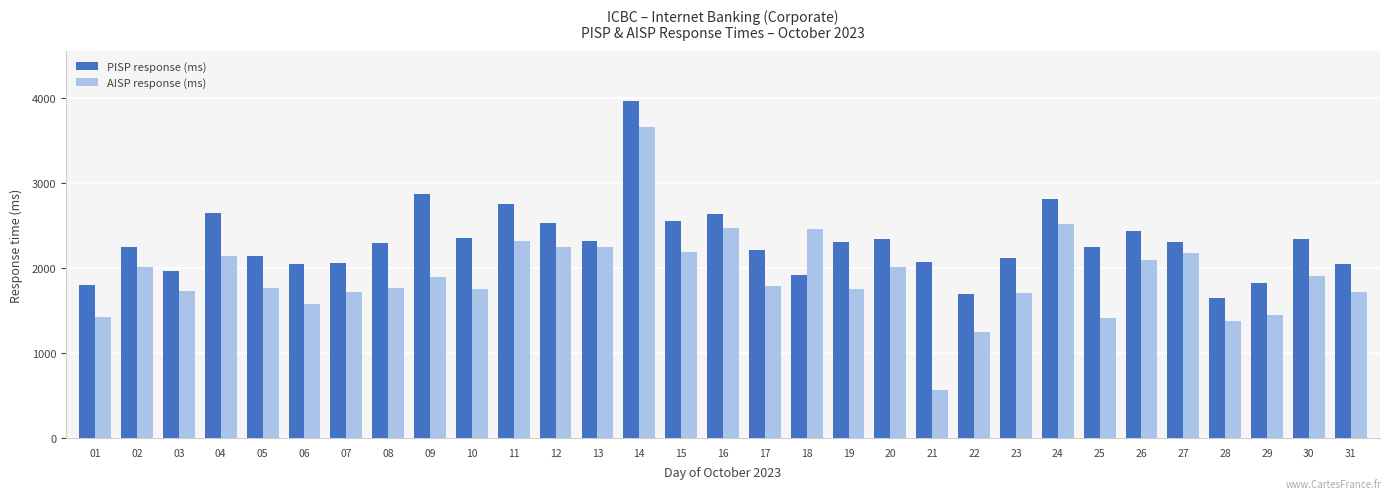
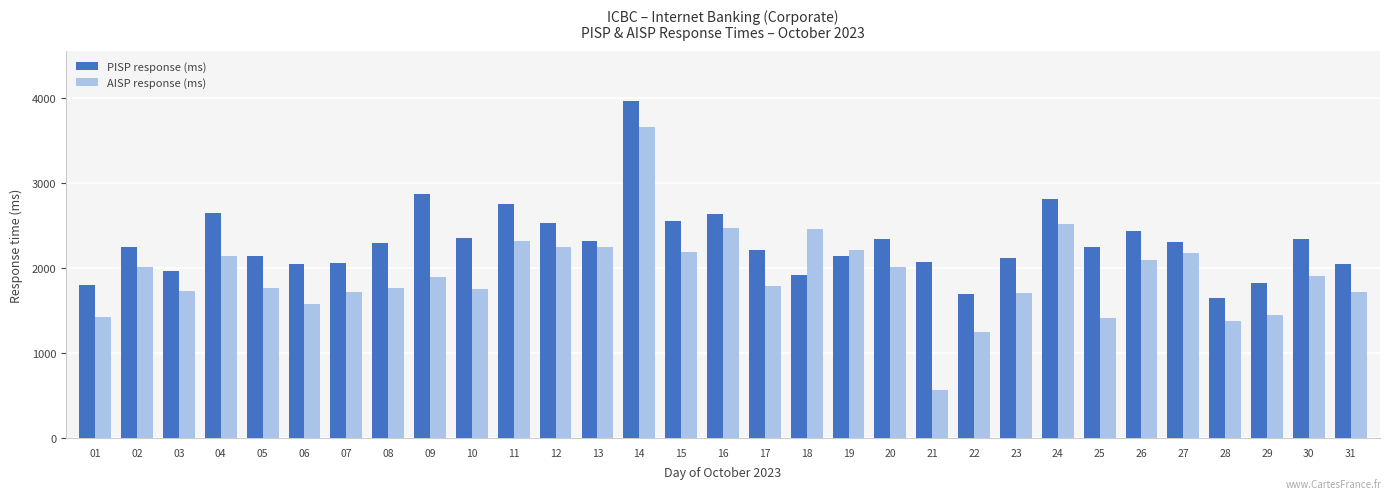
PISP response (ms), 19: 2300 -> 2100
AISP response (ms), 19: 1800 -> 2200
